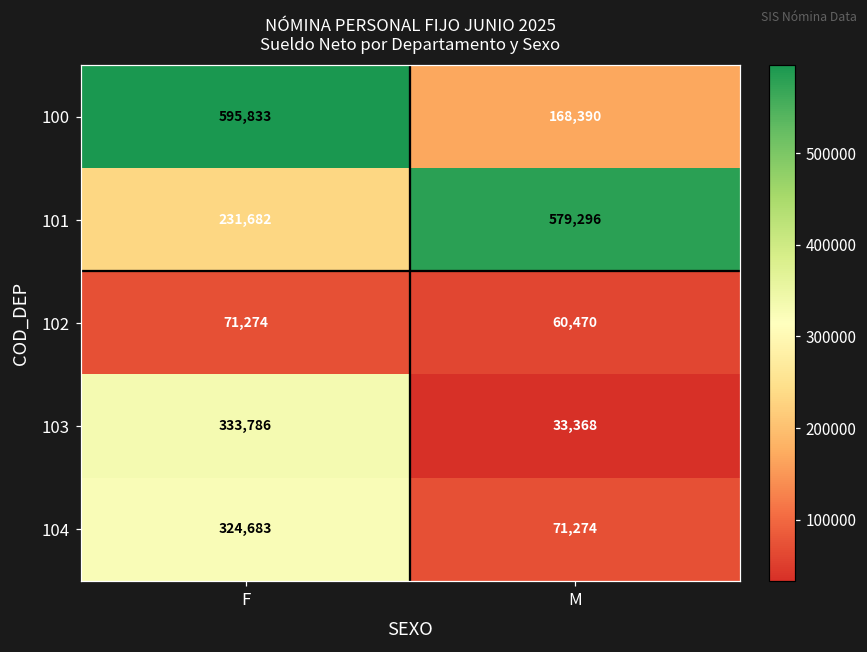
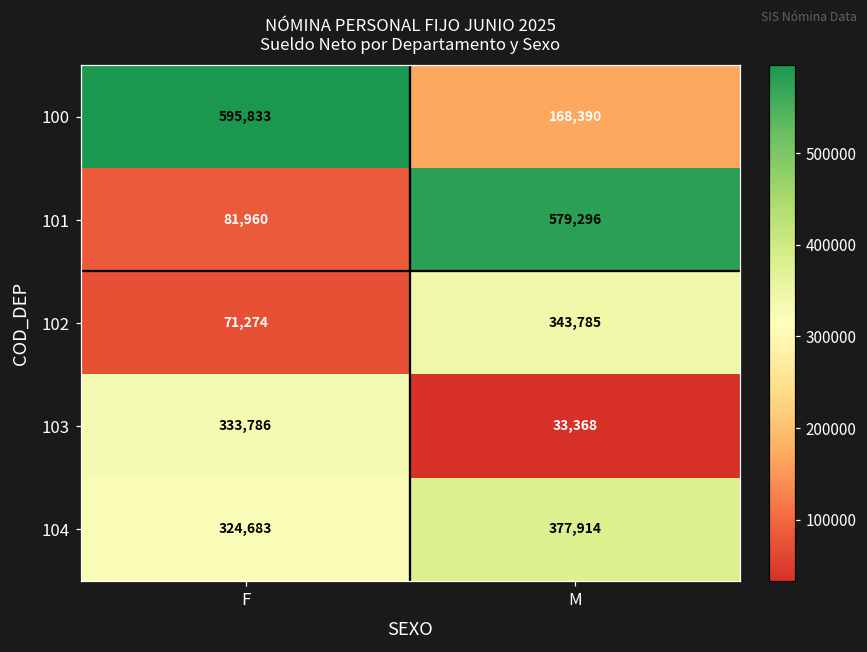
101, F: 231,682 -> 81,960
102, M: 60,470 -> 343,785
104, M: 71,274 -> 377,914
